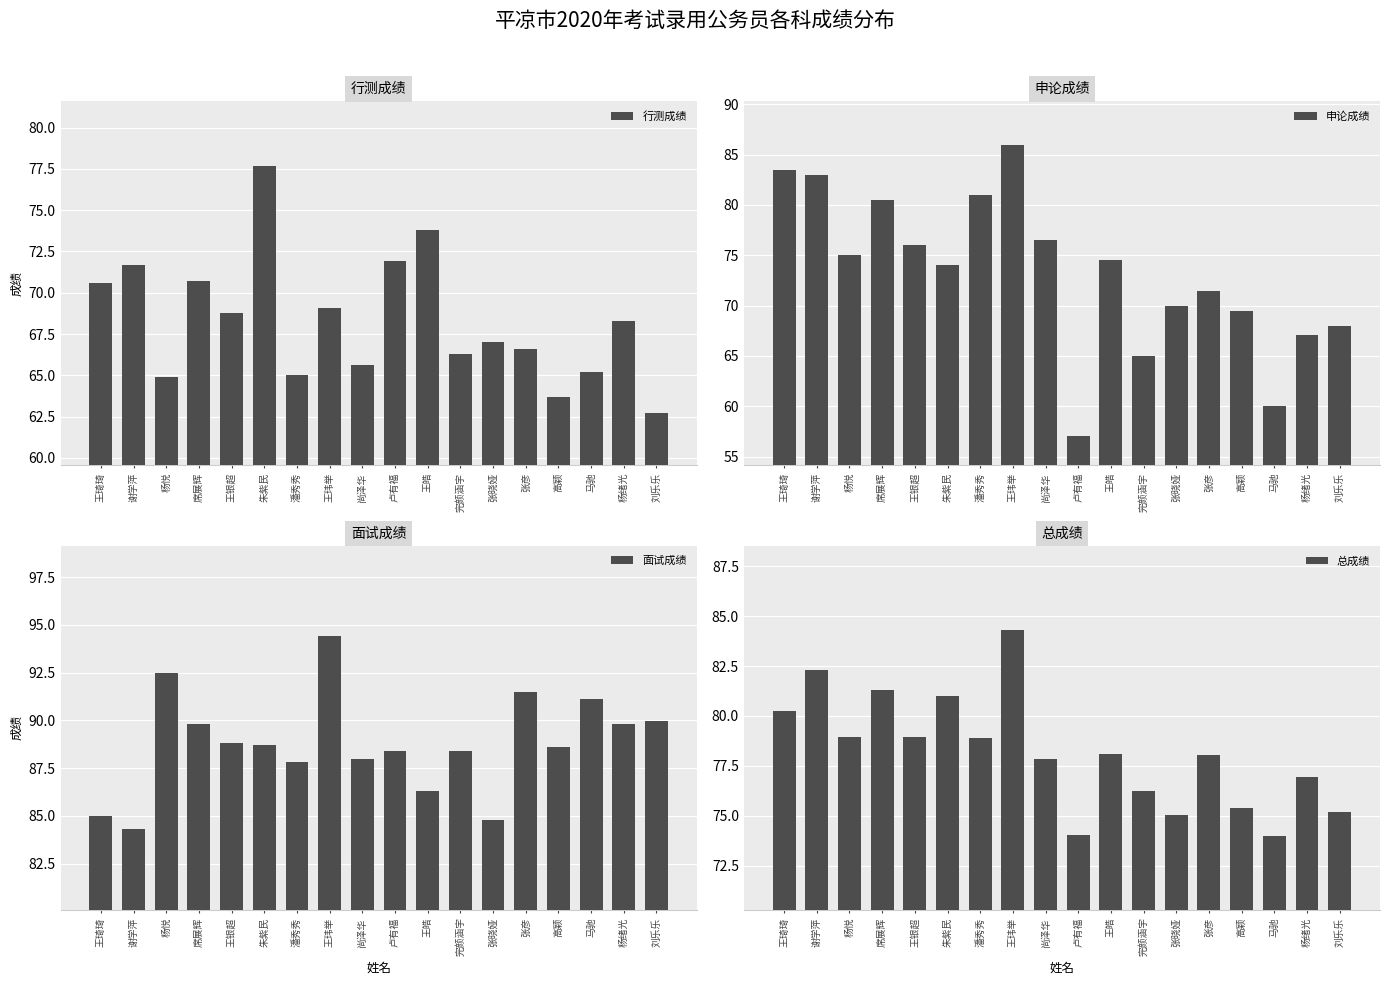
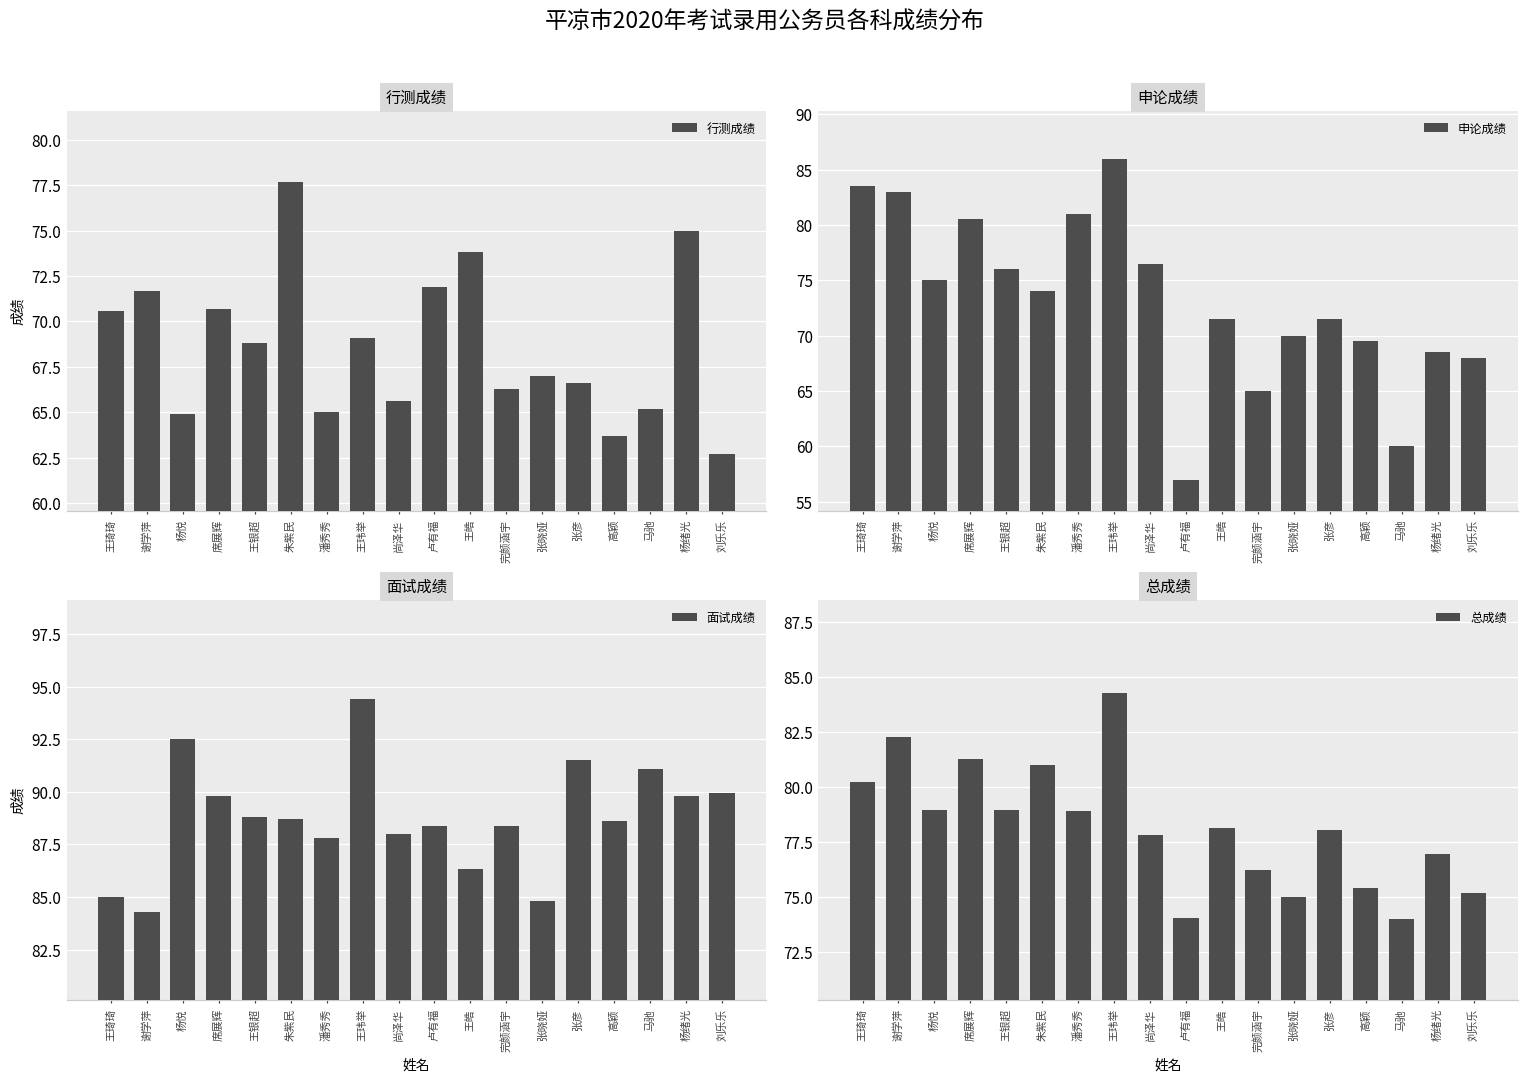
行测成绩, 杨绪光: 68.3 -> 75.0
申论成绩, 王皓: 74.5 -> 71.5
申论成绩, 杨绪光: 67.1 -> 68.5
